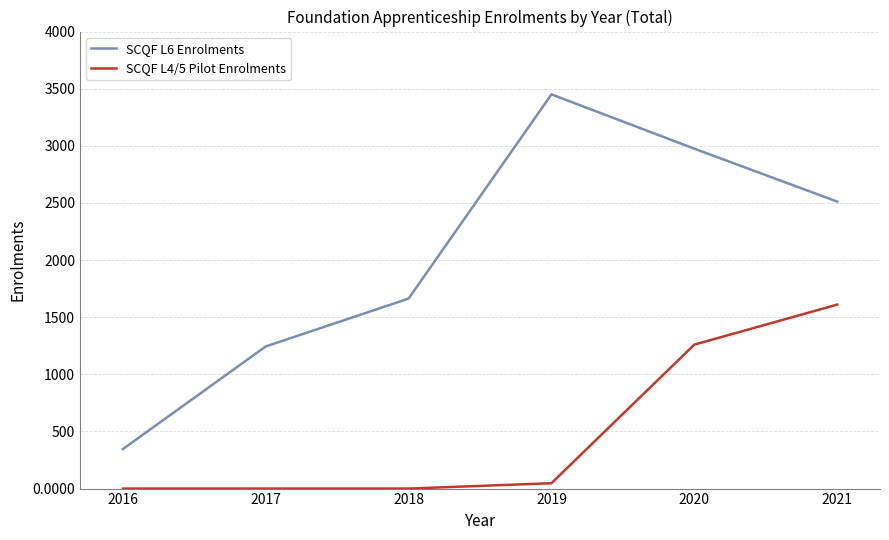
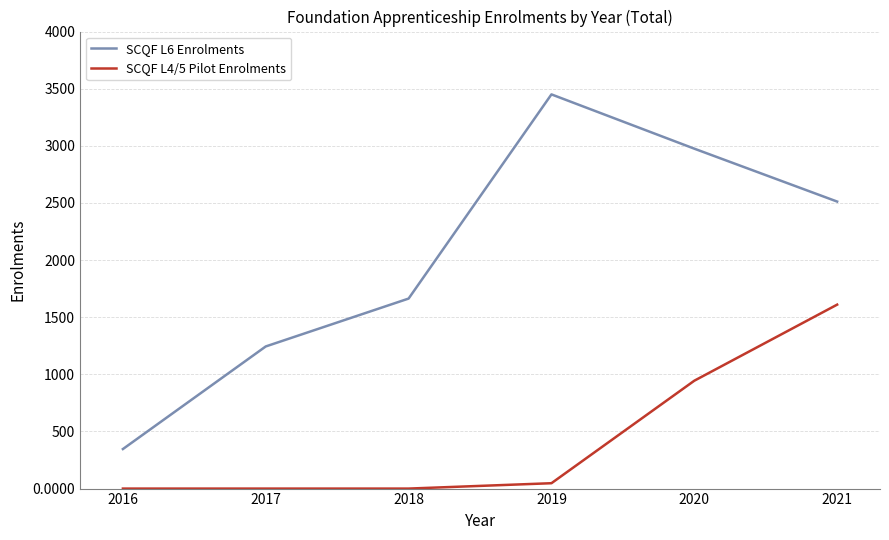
SCQF L4/5 Pilot Enrolments, 2020: 1260 -> 940
